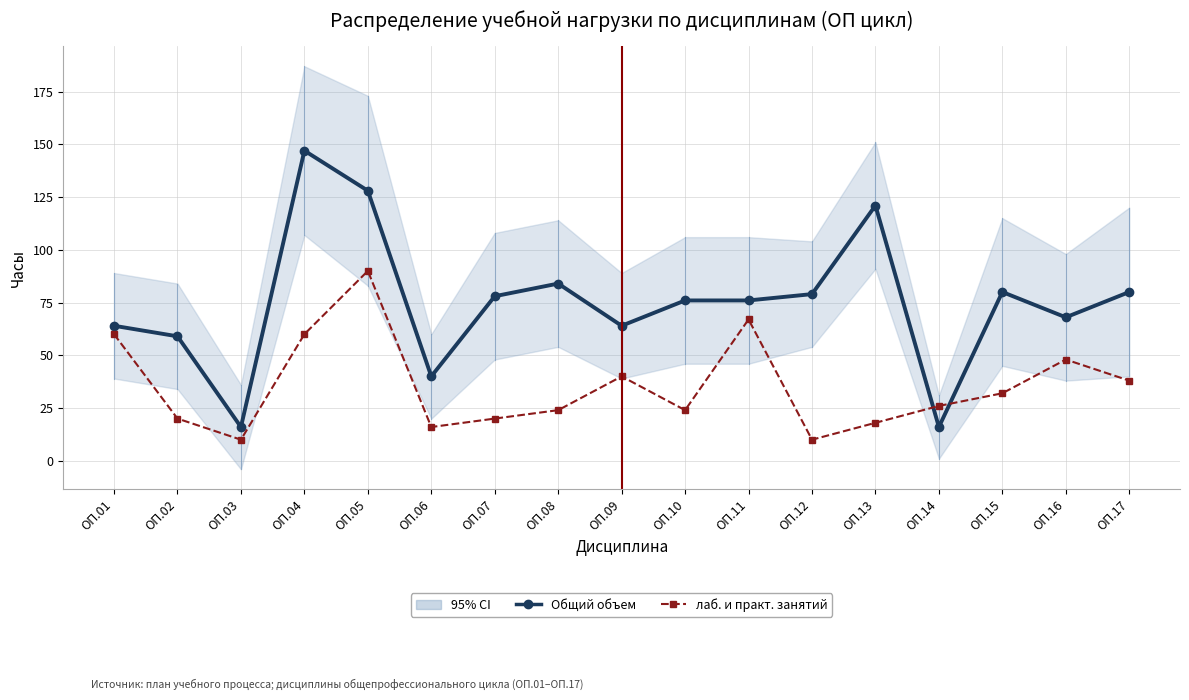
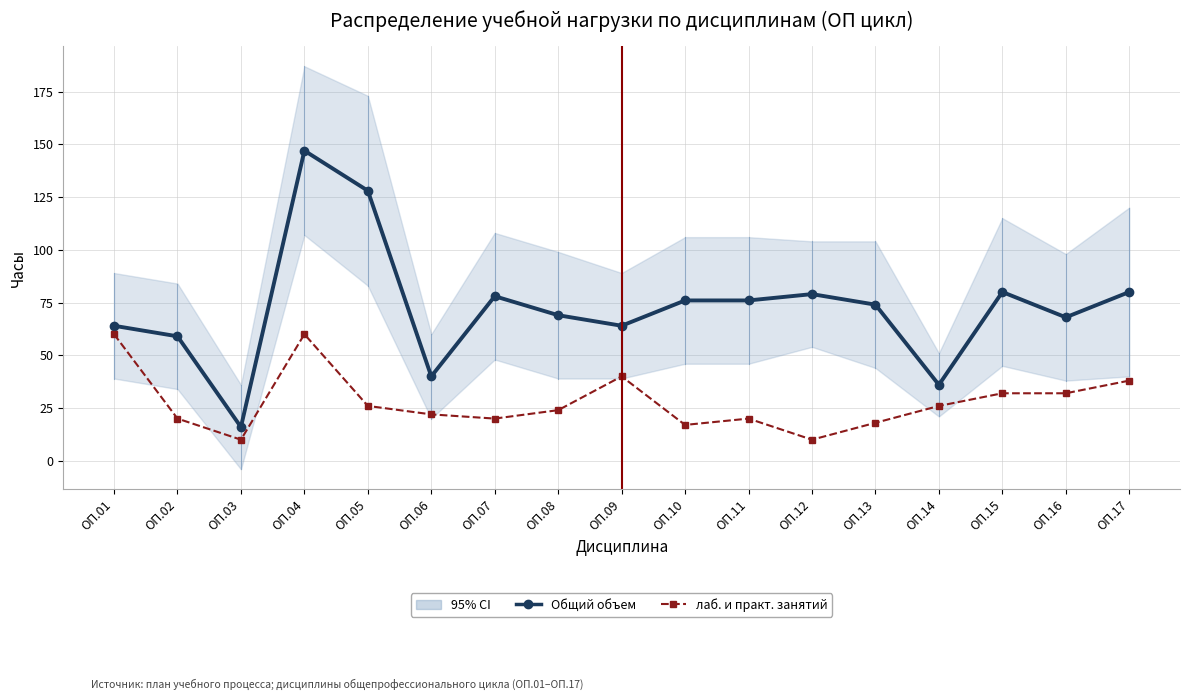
лаб. и практ. занятий, ОП.05: 90 -> 26
лаб. и практ. занятий, ОП.06: 16 -> 22
Общий объем, ОП.08: 84 -> 69
лаб. и практ. занятий, ОП.10: 24 -> 17
лаб. и практ. занятий, ОП.11: 67 -> 20
Общий объем, ОП.13: 121 -> 74
Общий объем, ОП.14: 16 -> 36
лаб. и практ. занятий, ОП.16: 48 -> 32
